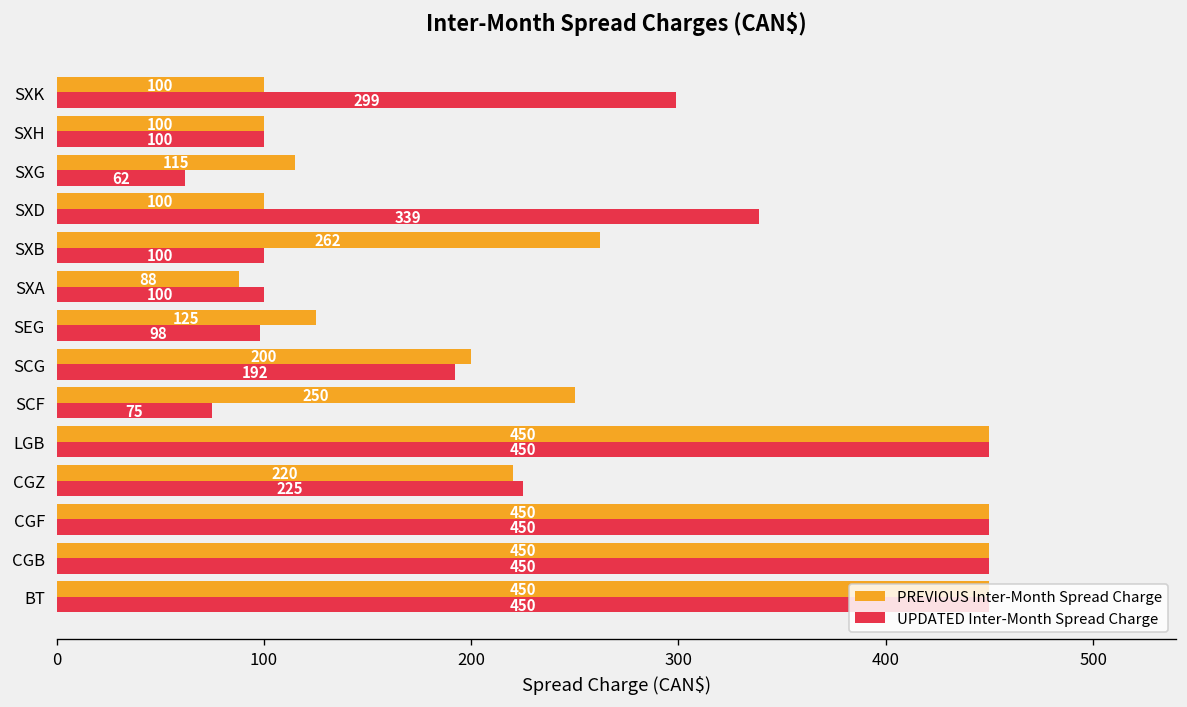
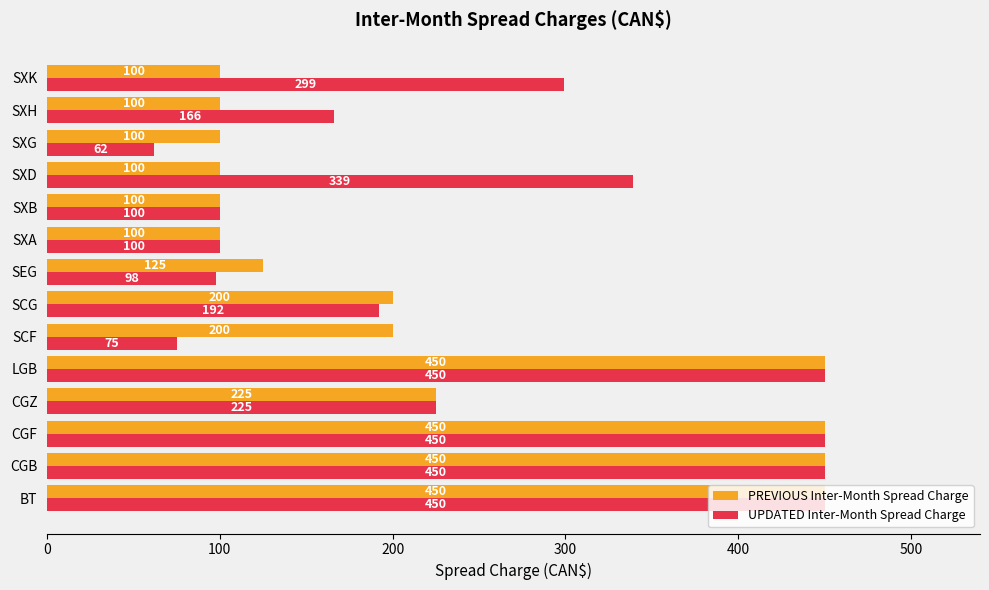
UPDATED Inter-Month Spread Charge, SXH: 100 -> 166
PREVIOUS Inter-Month Spread Charge, SXG: 115 -> 100
PREVIOUS Inter-Month Spread Charge, SXB: 262 -> 100
PREVIOUS Inter-Month Spread Charge, SXA: 88 -> 100
PREVIOUS Inter-Month Spread Charge, SCF: 250 -> 200
PREVIOUS Inter-Month Spread Charge, CGZ: 220 -> 225
